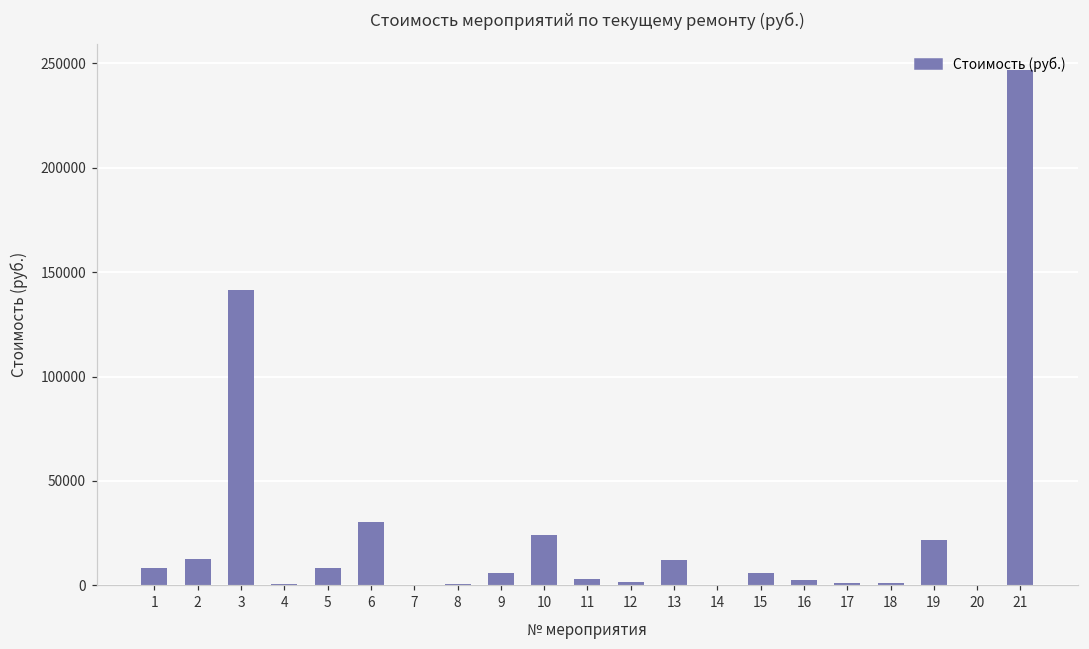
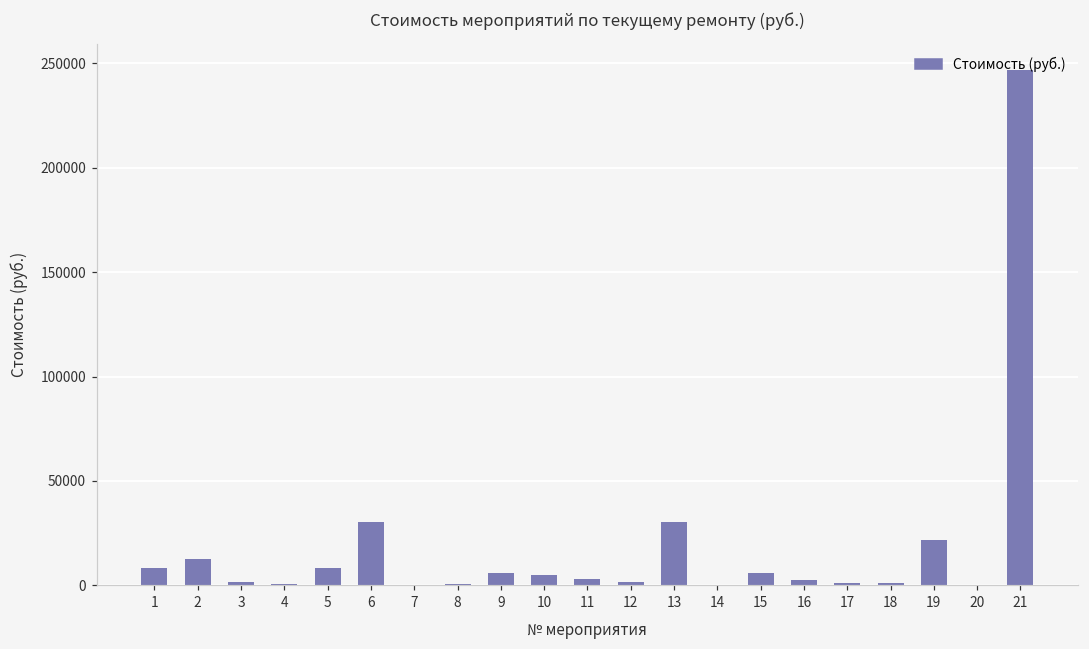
3: 141000 -> 2000
10: 24000 -> 5000
13: 12000 -> 30000
